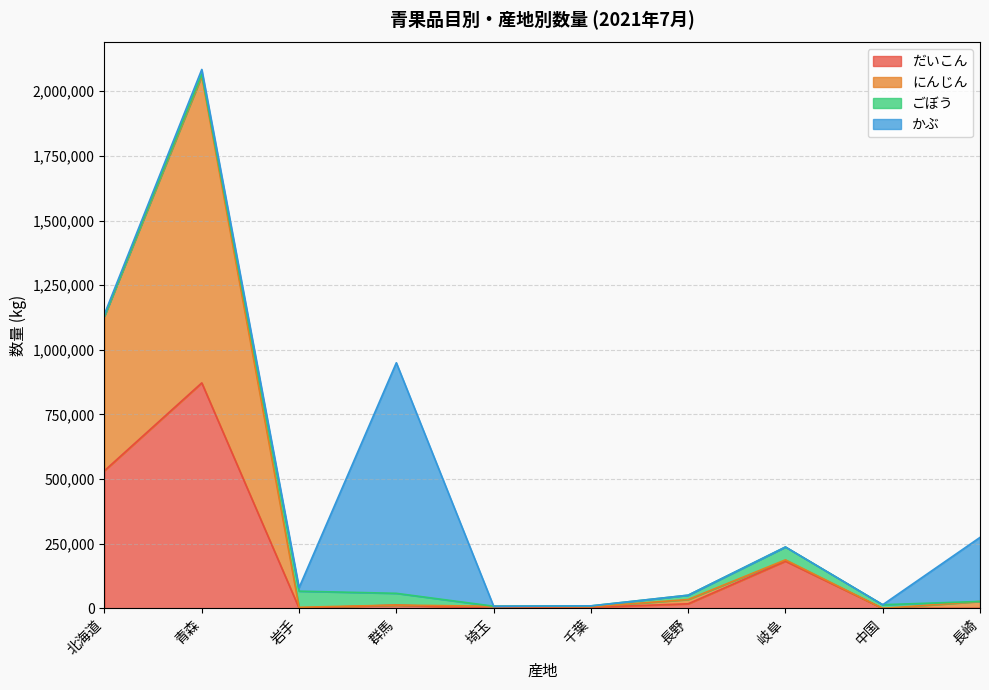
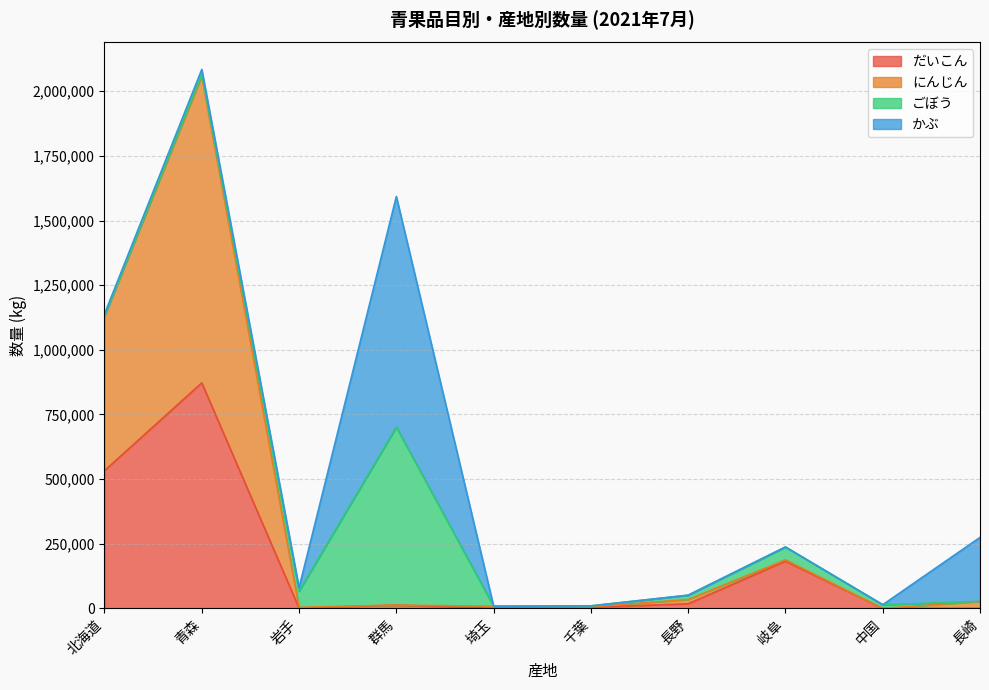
ごぼう, 群馬: 50,000 -> 690,000
